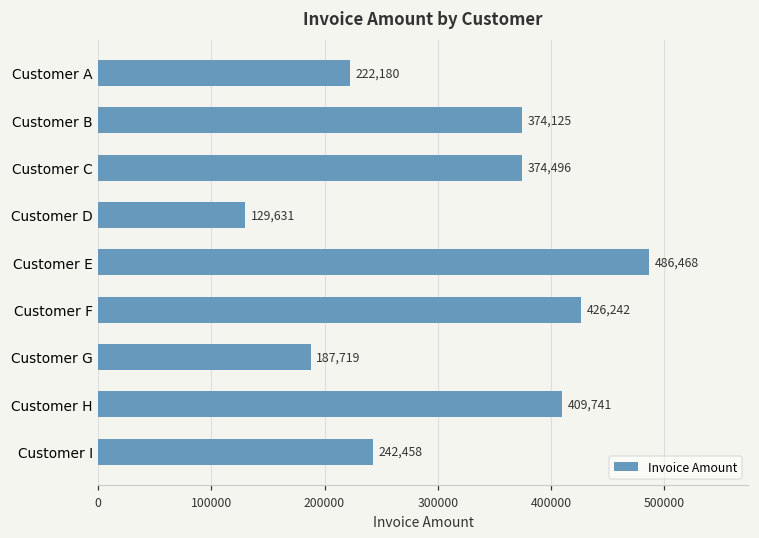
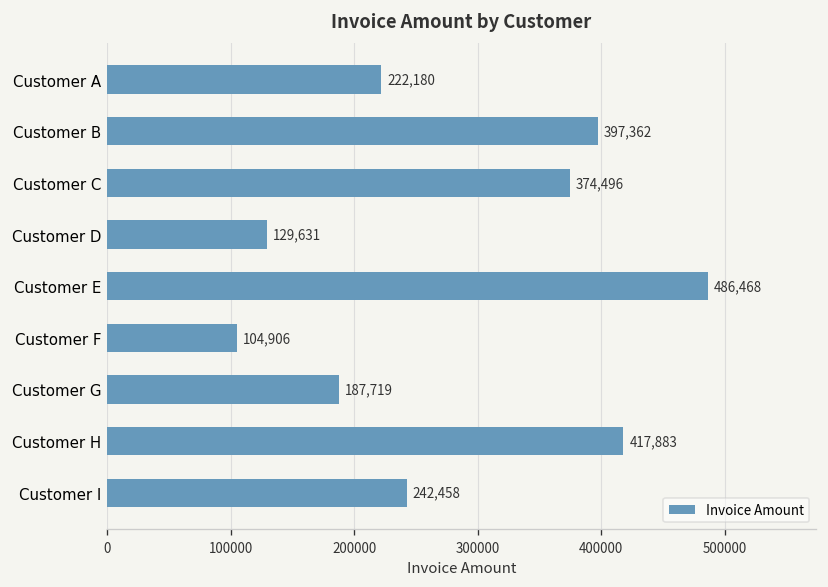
Customer B: 374,125 -> 397,362
Customer F: 426,242 -> 104,906
Customer H: 409,741 -> 417,883
